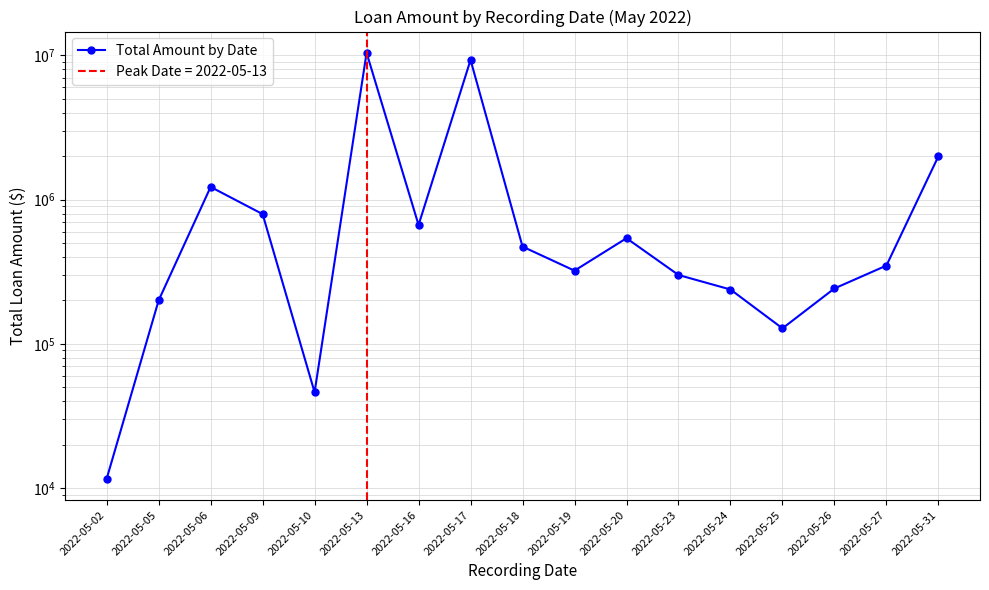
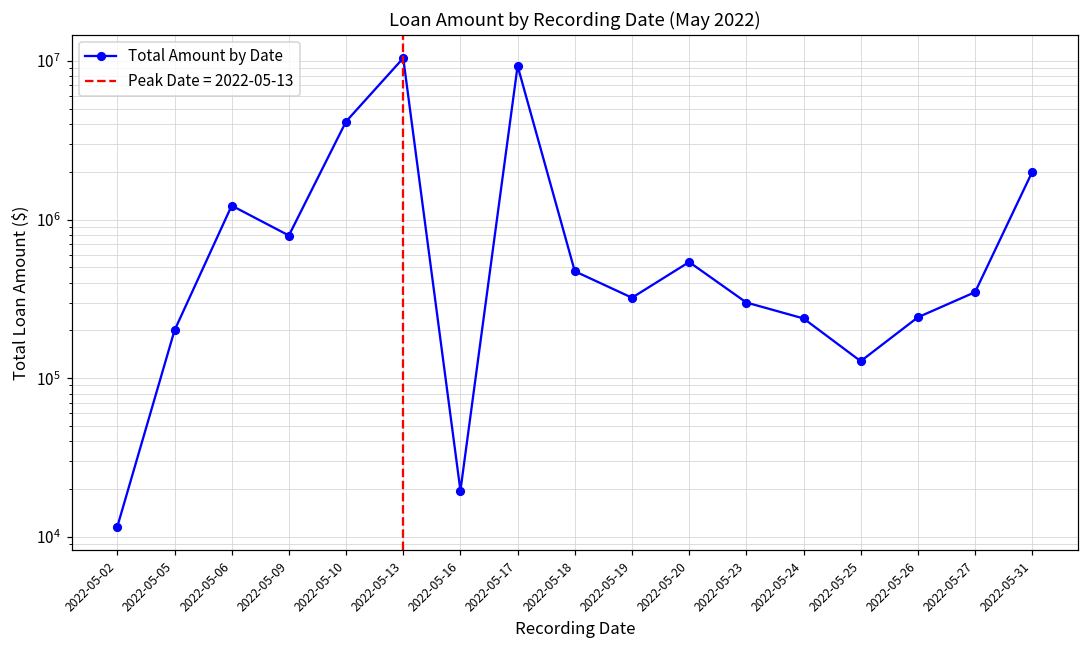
2022-05-10: 46000 -> 4200000
2022-05-16: 700000 -> 20000
